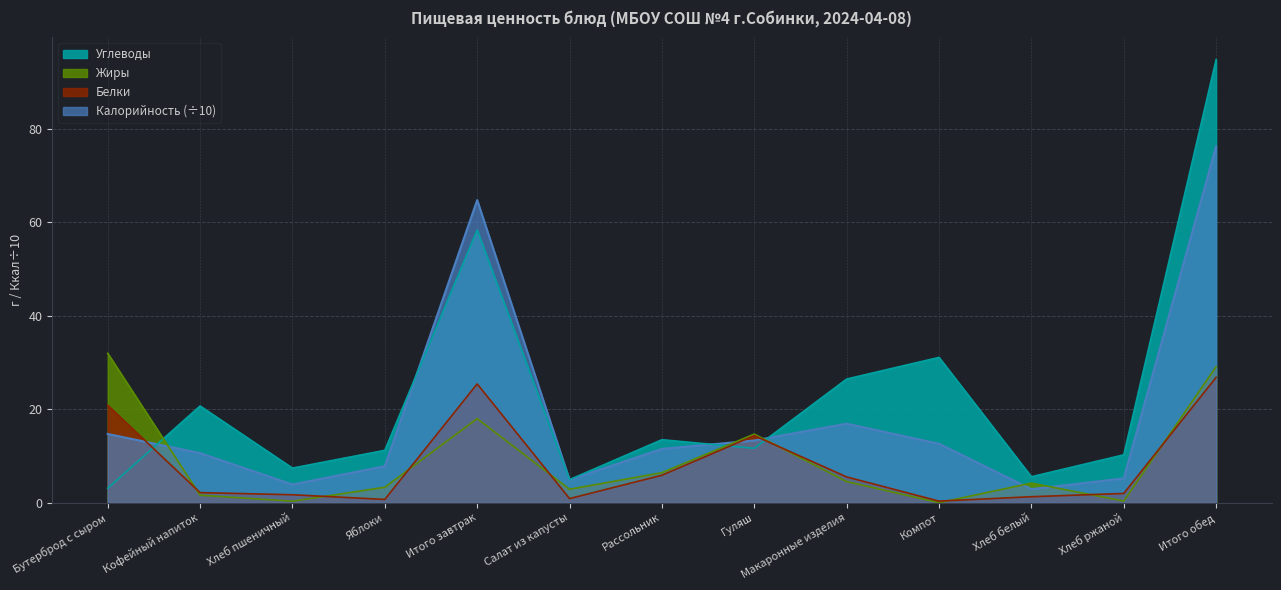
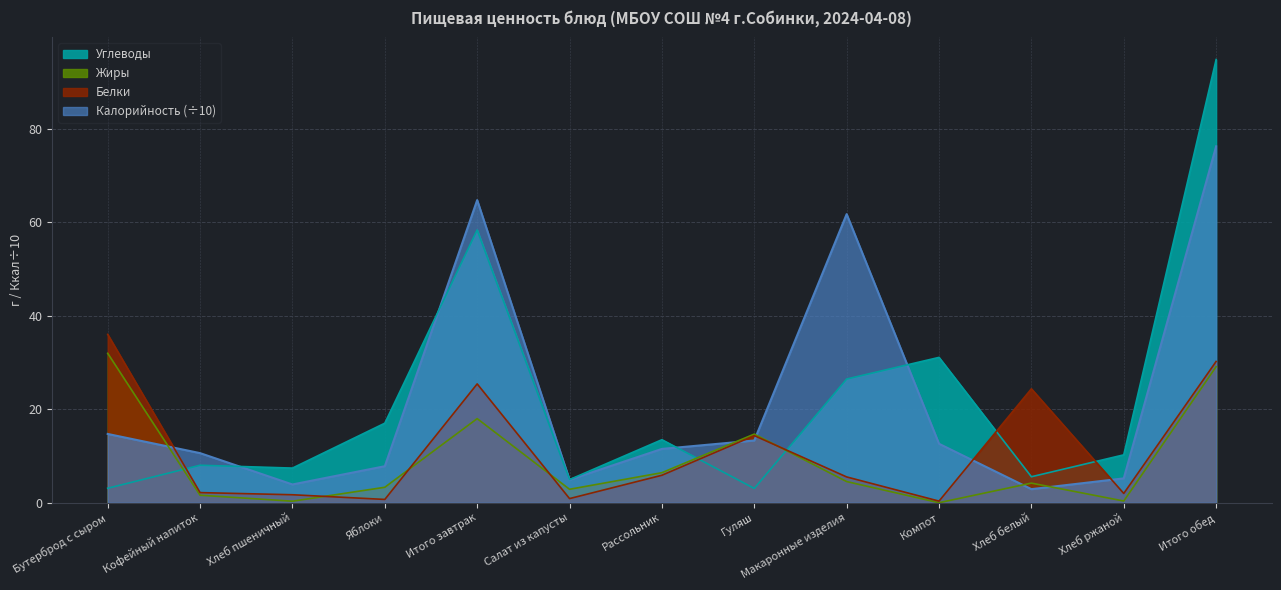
Белки, Бутерброд с сыром: 21 -> 36
Углеводы, Кофейный напиток: 21 -> 8
Углеводы, Яблоки: 11 -> 17
Углеводы, Гуляш: 12 -> 3
Калорийность (÷10), Макаронные изделия: 17 -> 62
Белки, Хлеб белый: 1 -> 24
Белки, Итого обед: 27 -> 30
